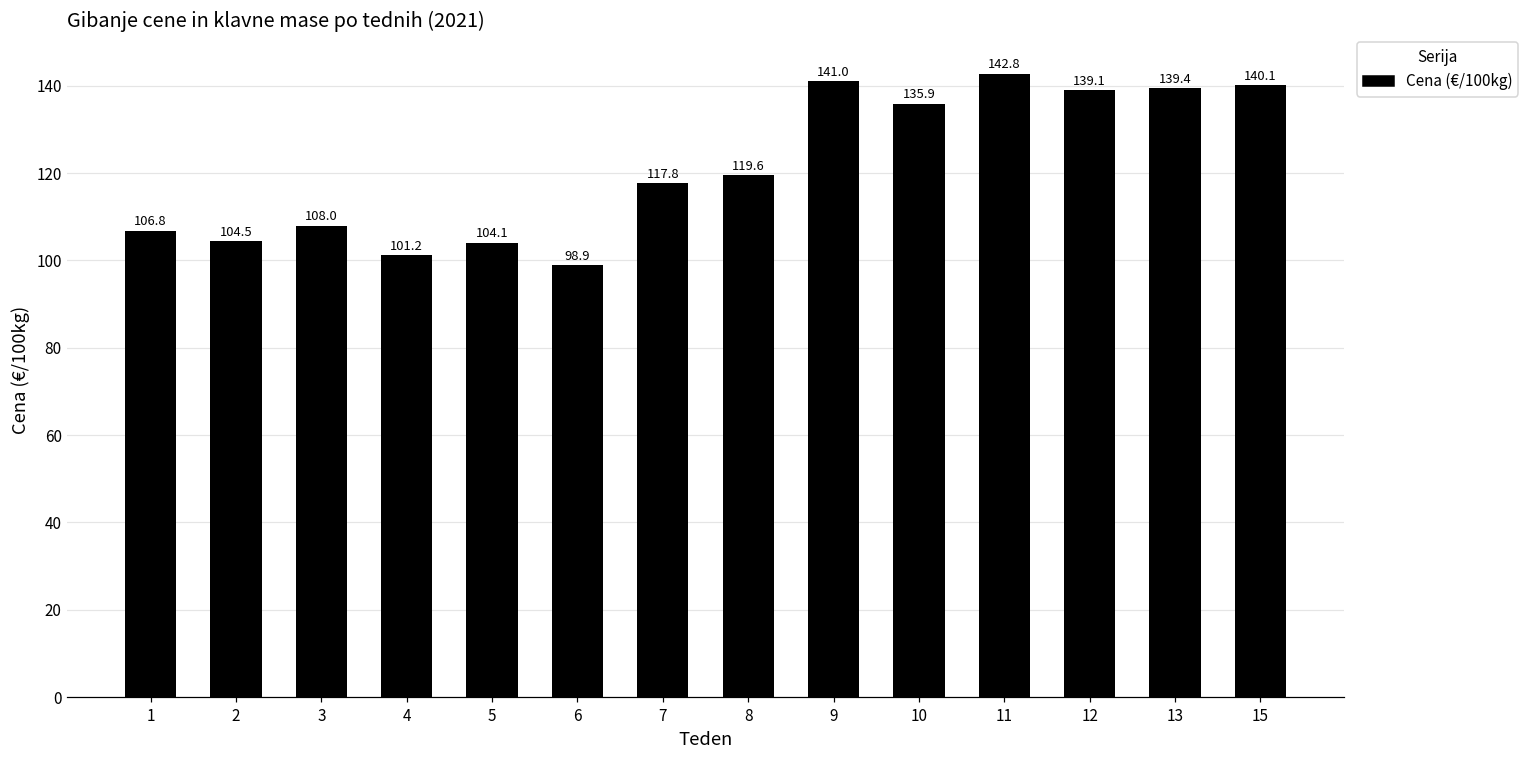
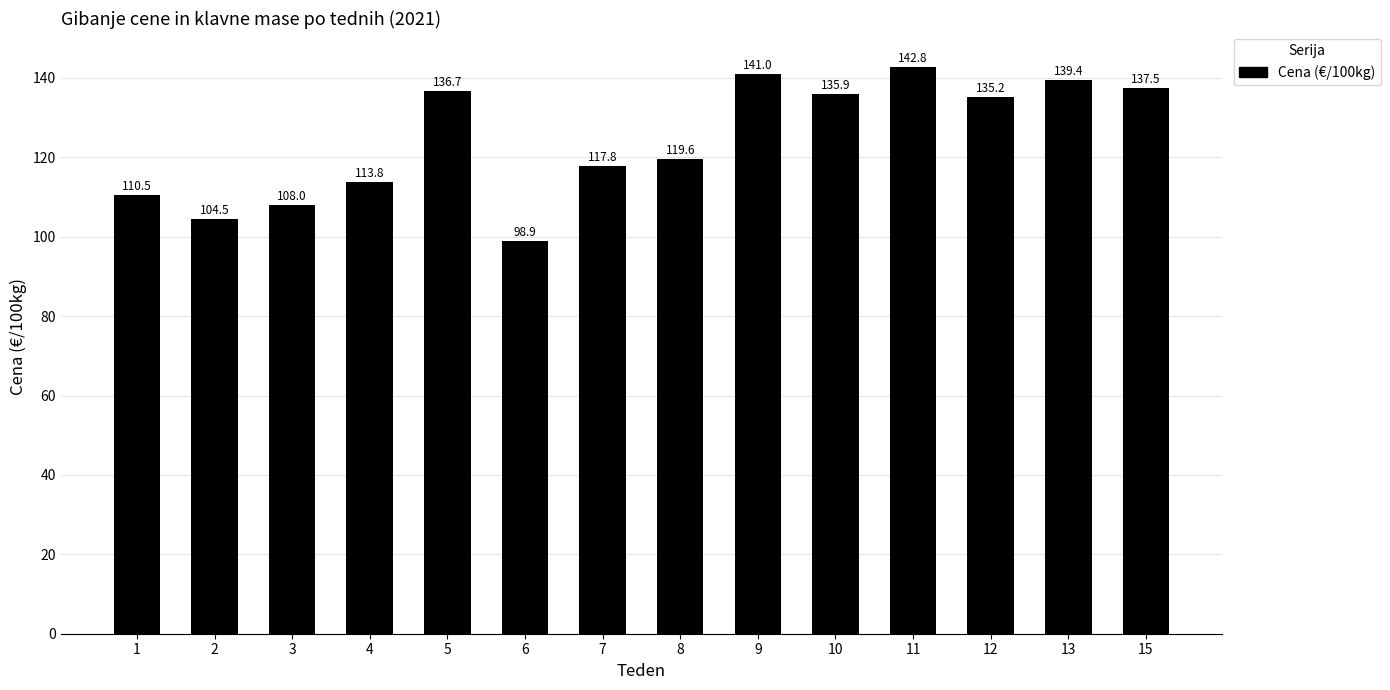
1: 106.8 -> 110.5
4: 101.2 -> 113.8
5: 104.1 -> 136.7
12: 139.1 -> 135.2
15: 140.1 -> 137.5
